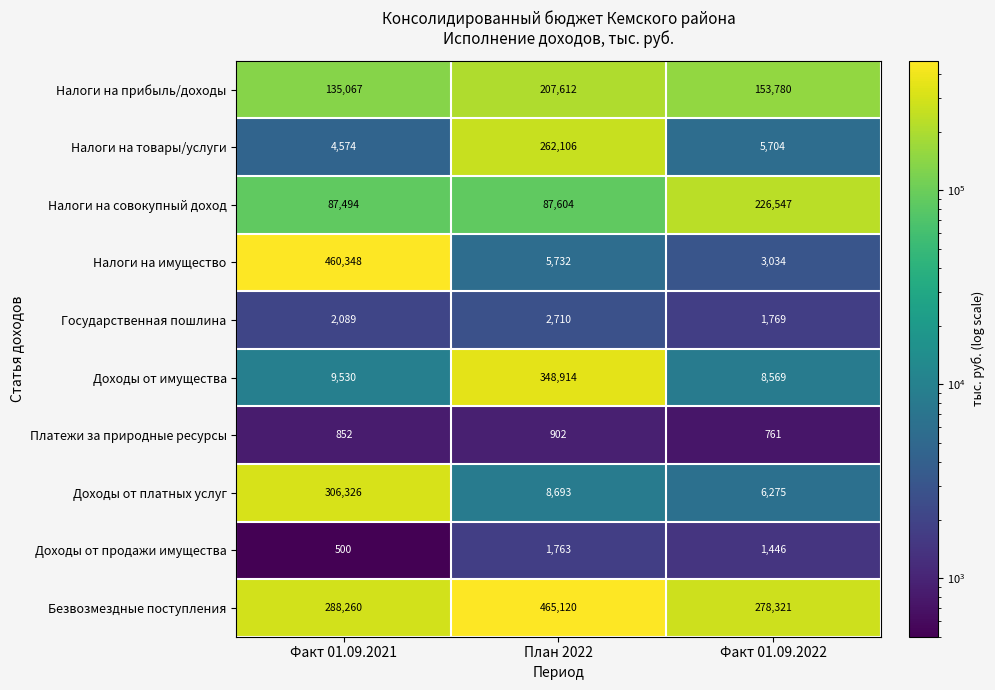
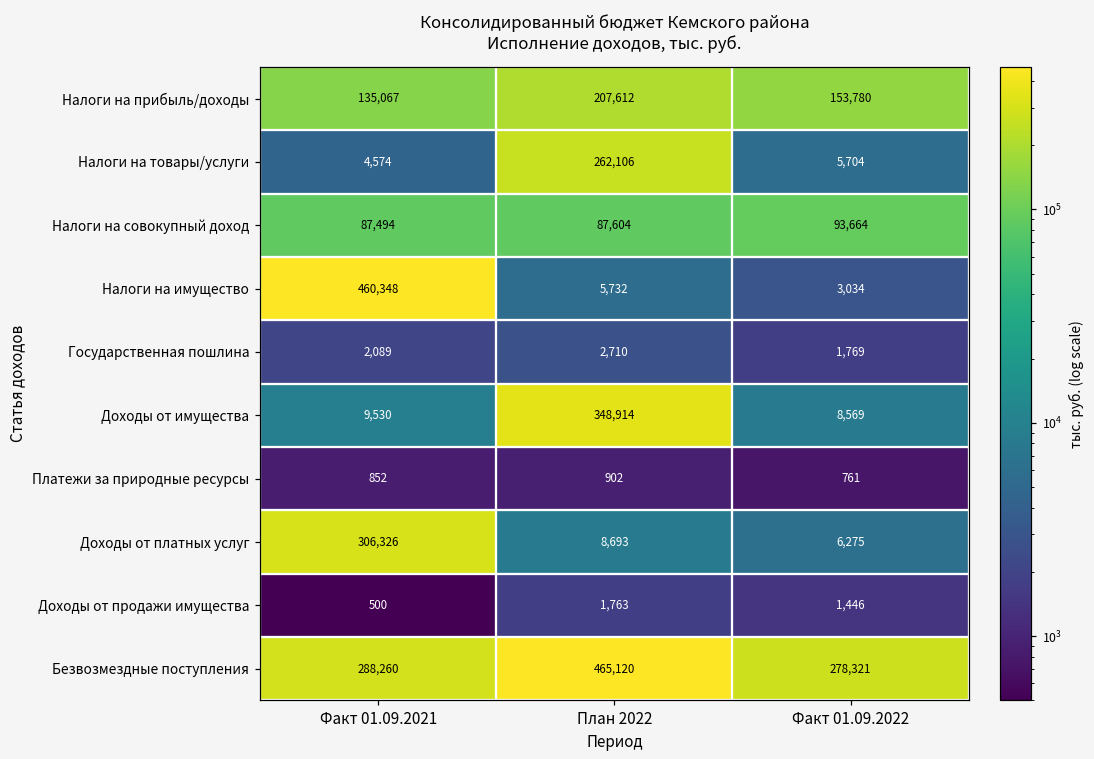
Налоги на совокупный доход, Факт 01.09.2022: 226,547 -> 93,664
